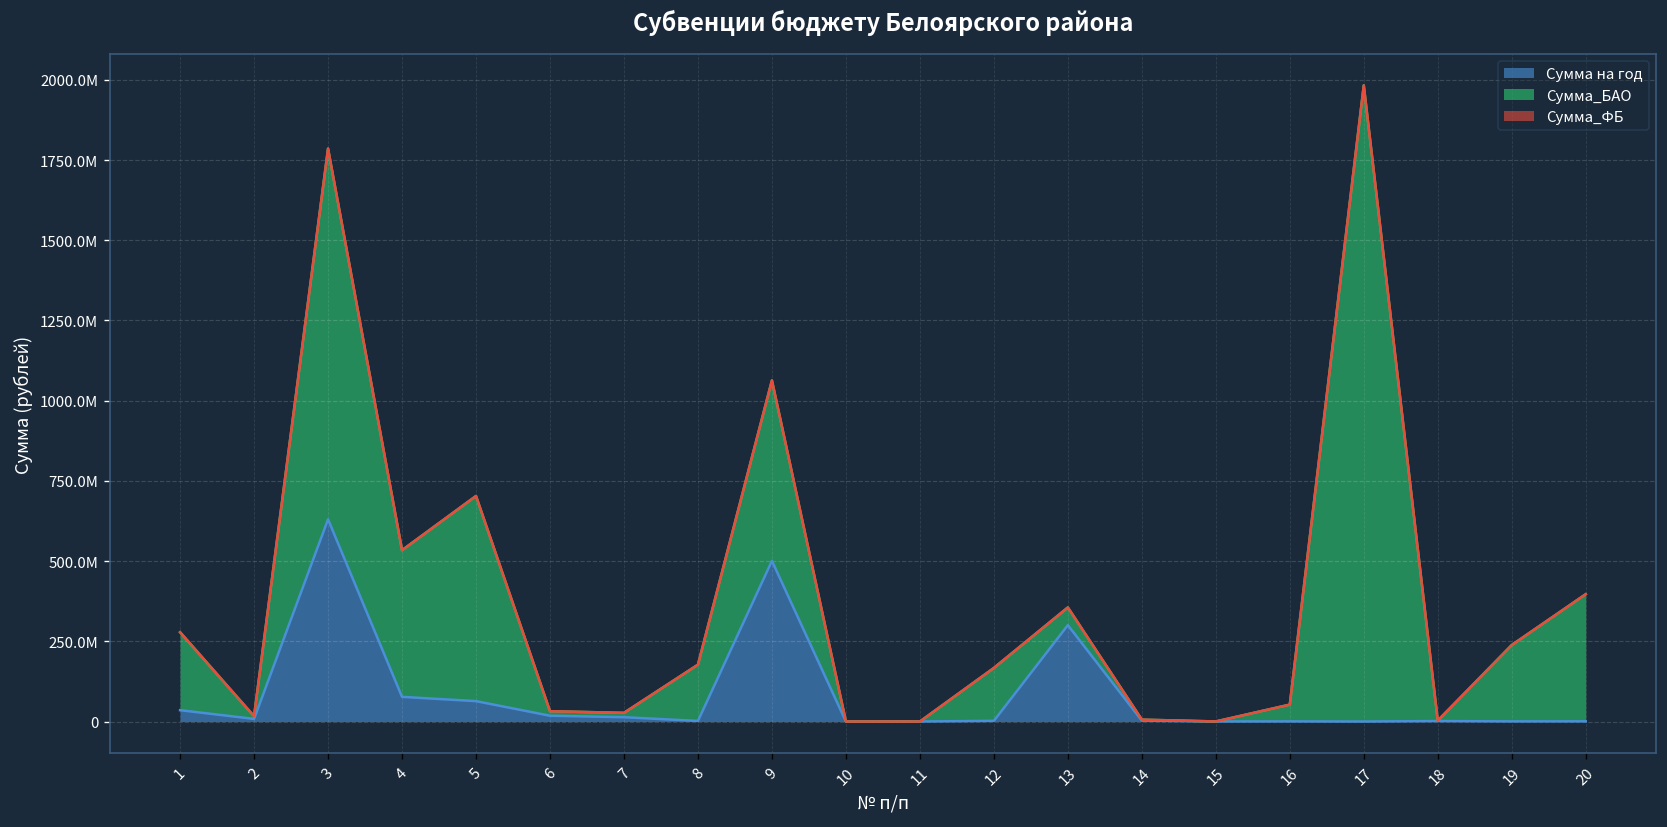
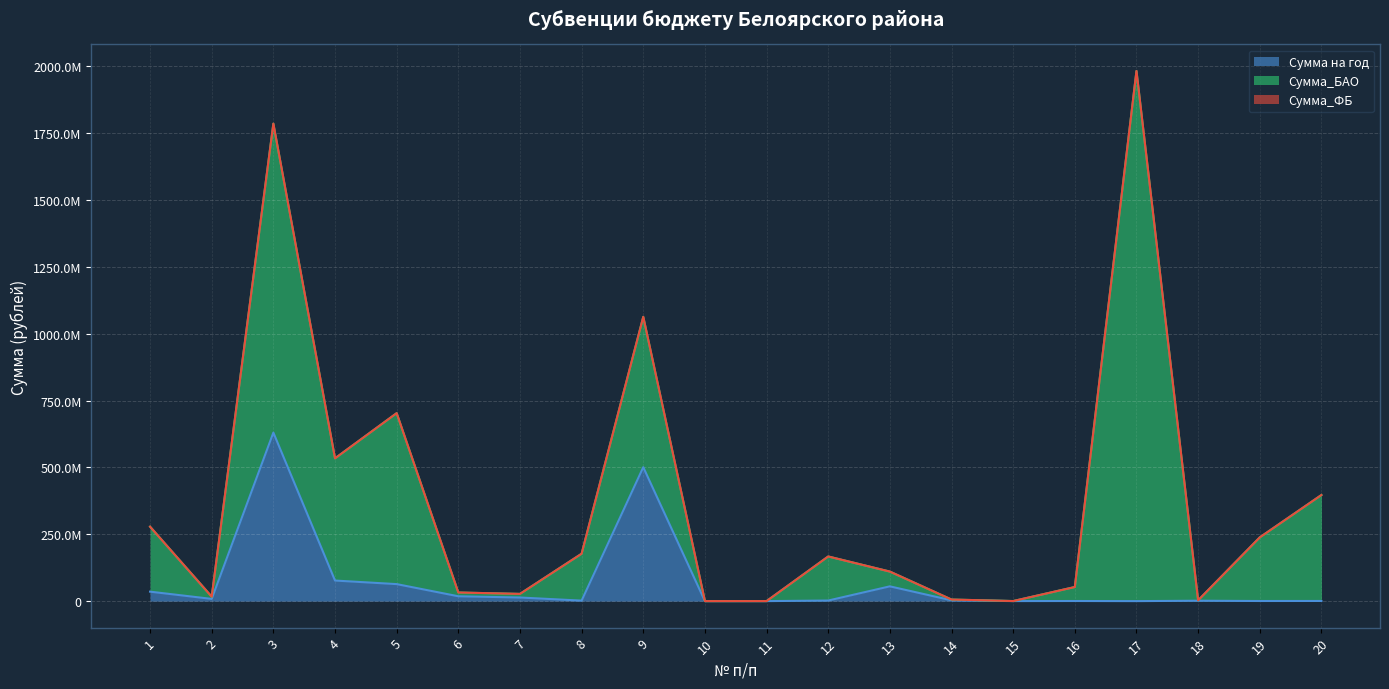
Сумма на год, 13: 300000000 -> 60000000
